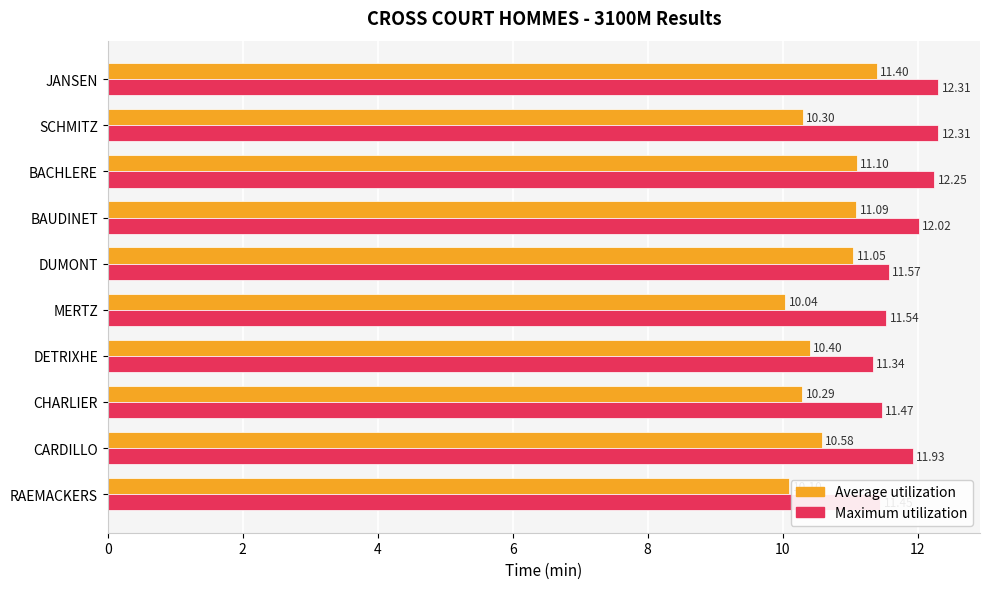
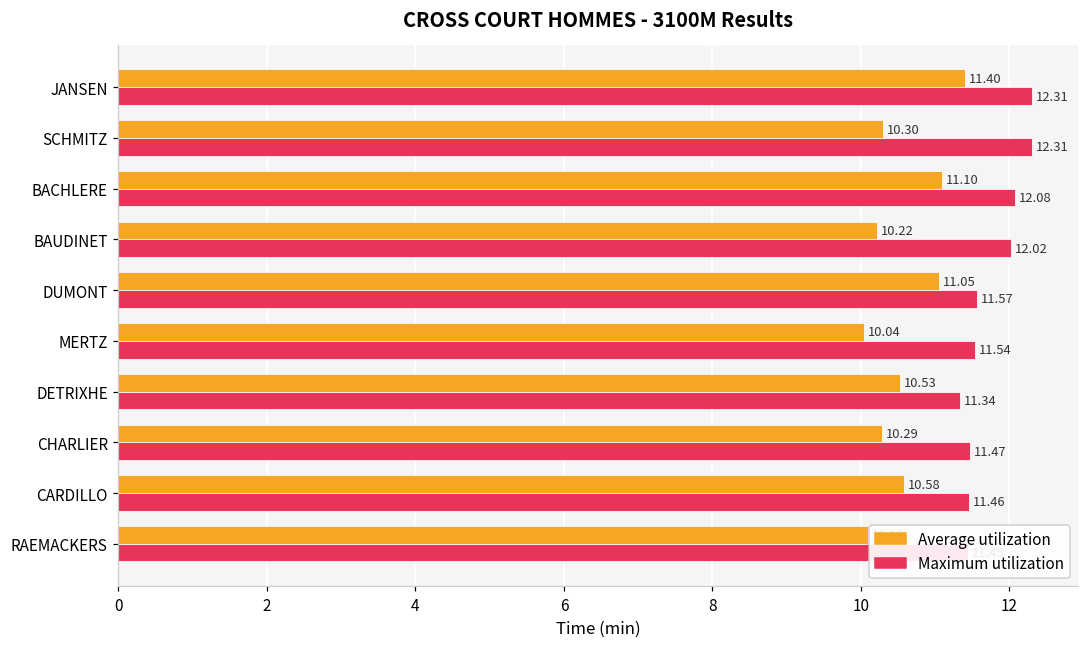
Maximum utilization, BACHLERE: 12.25 -> 12.08
Average utilization, BAUDINET: 11.09 -> 10.22
Average utilization, DETRIXHE: 10.40 -> 10.53
Maximum utilization, CARDILLO: 11.93 -> 11.46
